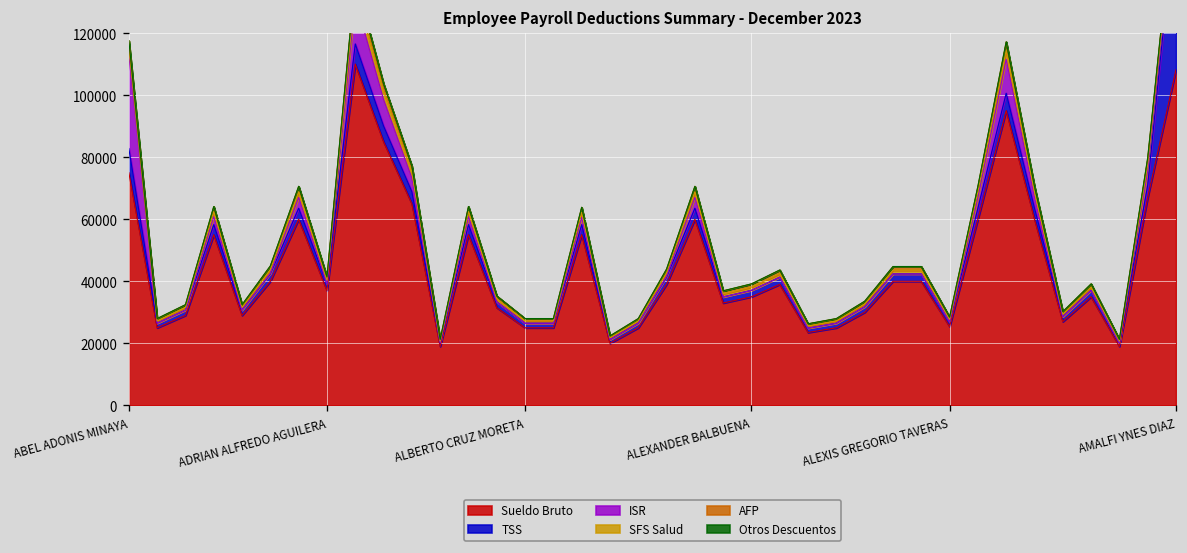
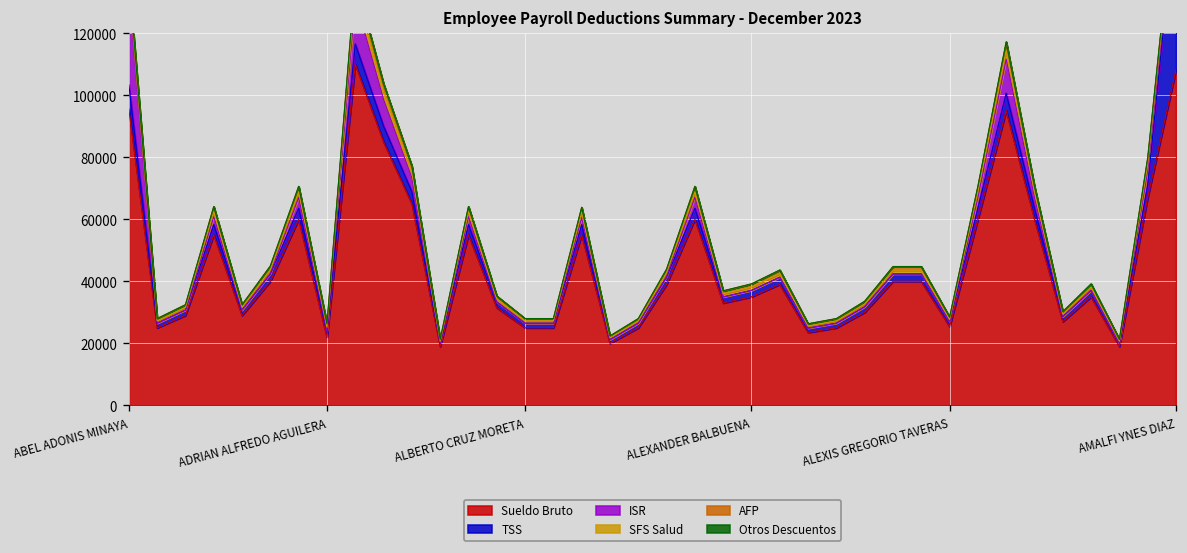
Sueldo Bruto, ABEL ADONIS MINAYA: 75000 -> 96000
Sueldo Bruto, ADRIAN ALFREDO AGUILERA: 37000 -> 22000
